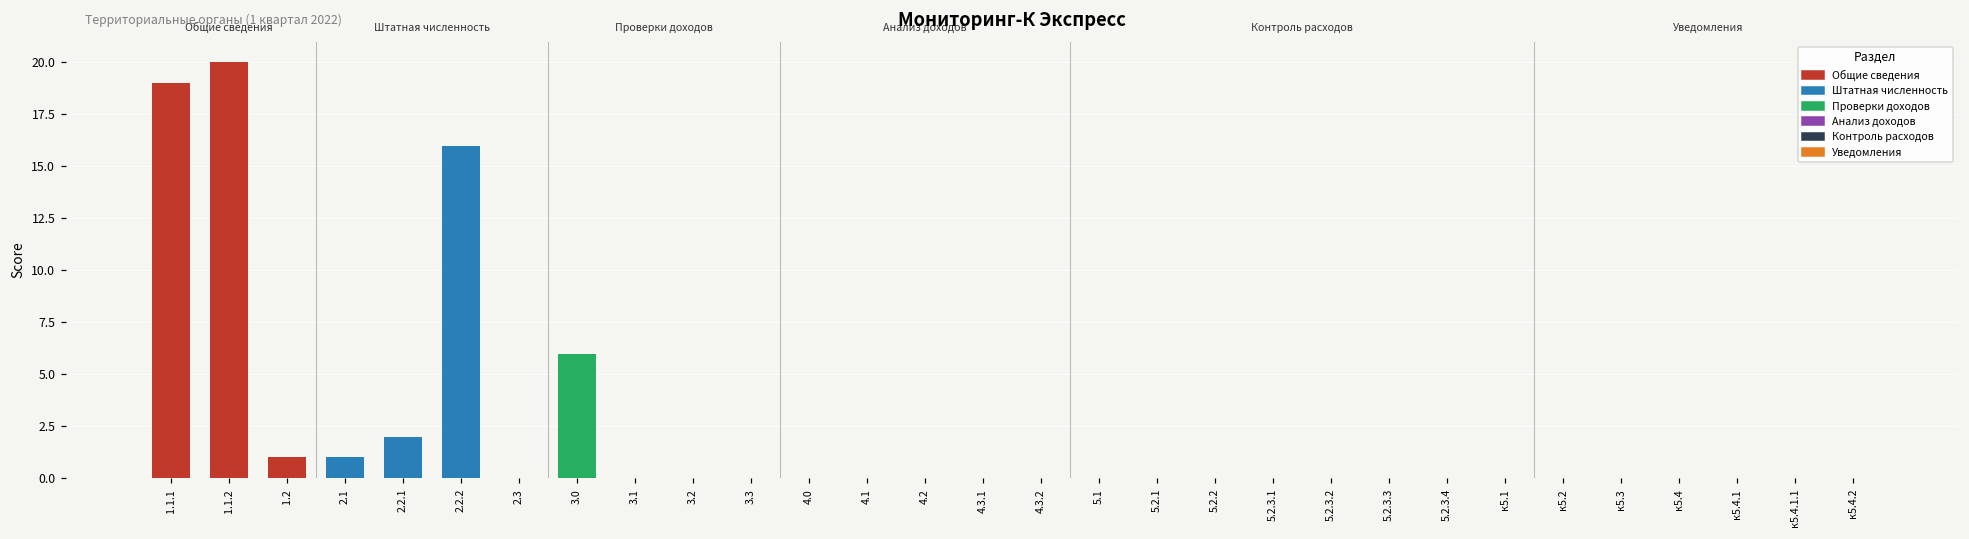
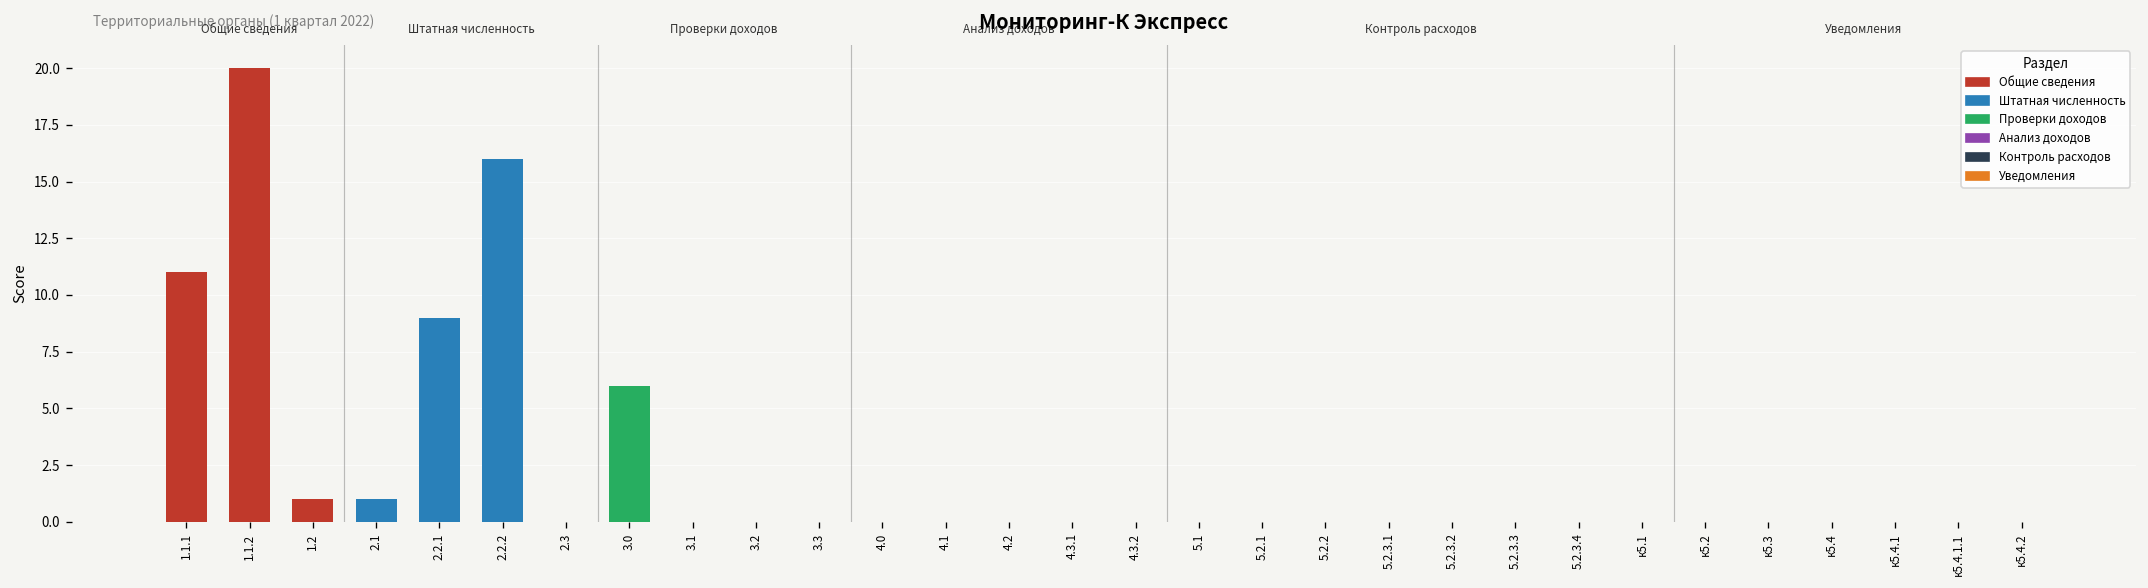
1.1.1: 19 -> 11
2.2.1: 2 -> 9
